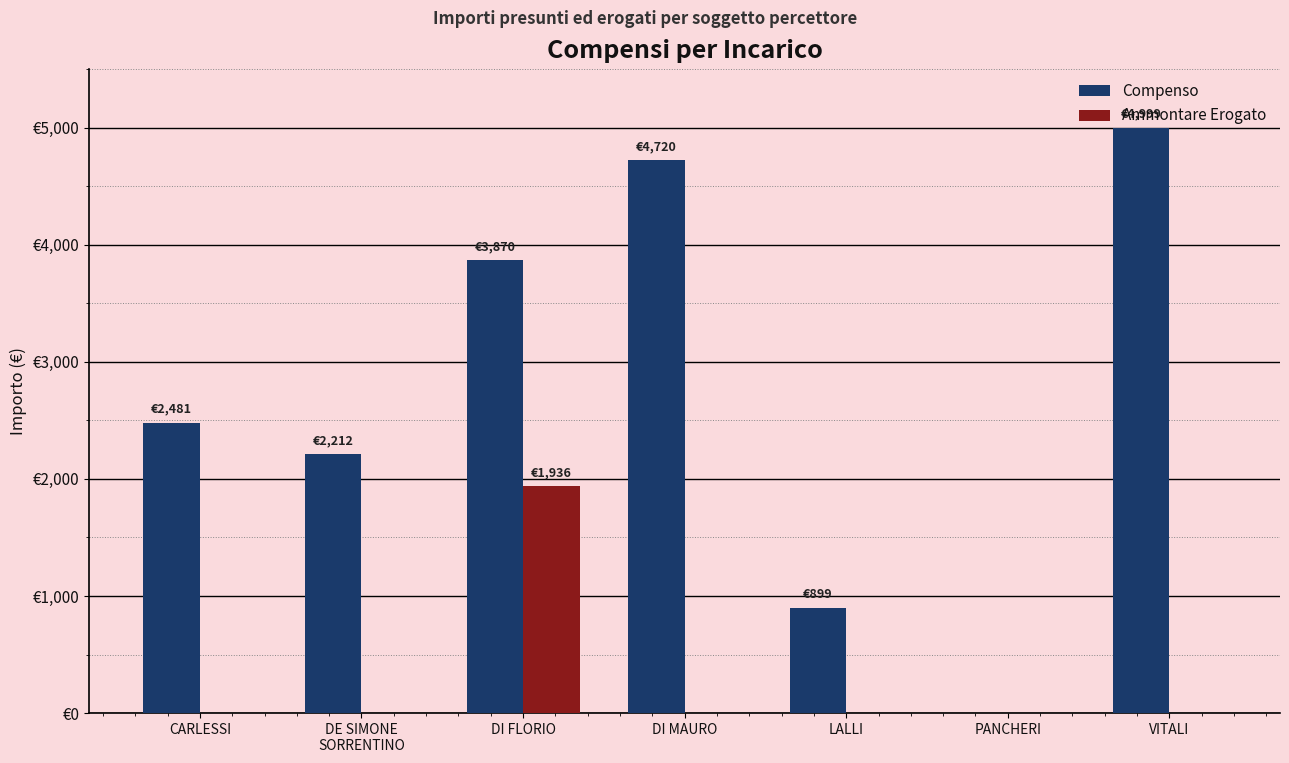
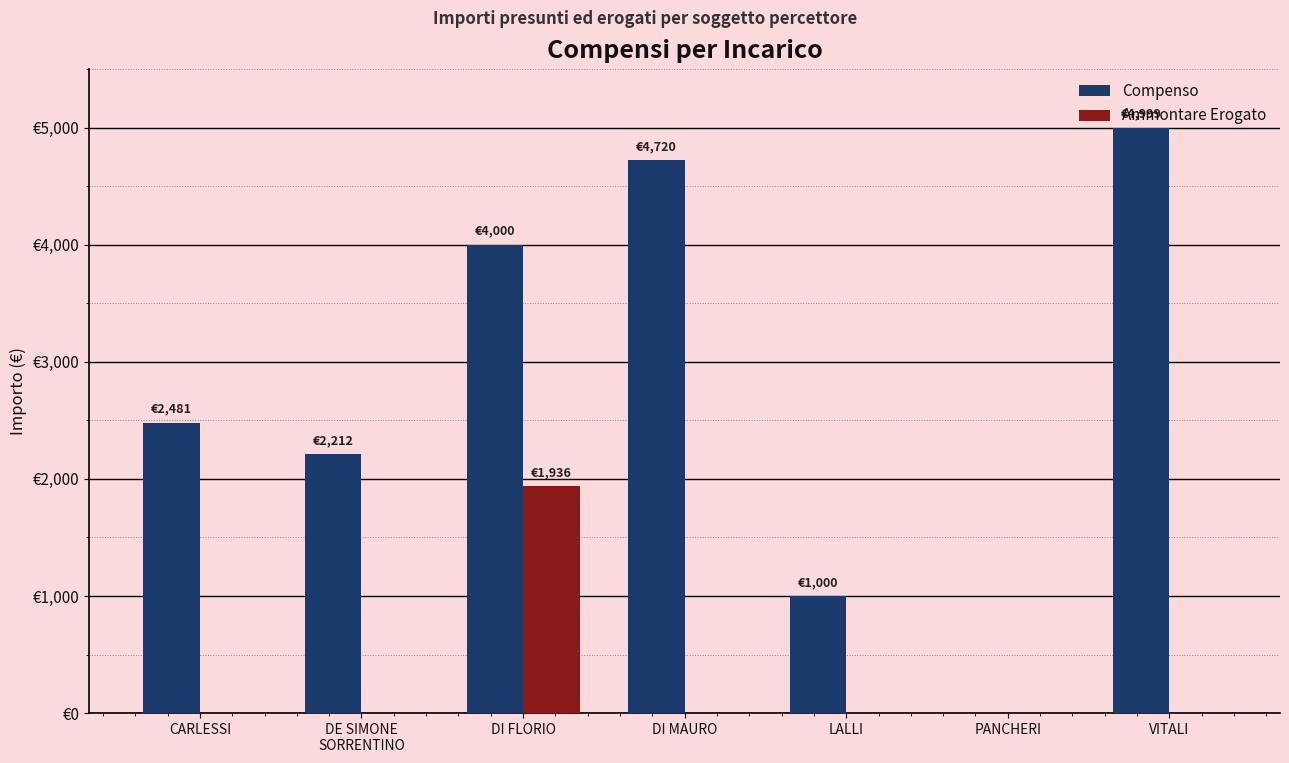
Compenso, DI FLORIO: €3,870 -> €4,000
Compenso, LALLI: €899 -> €1,000
